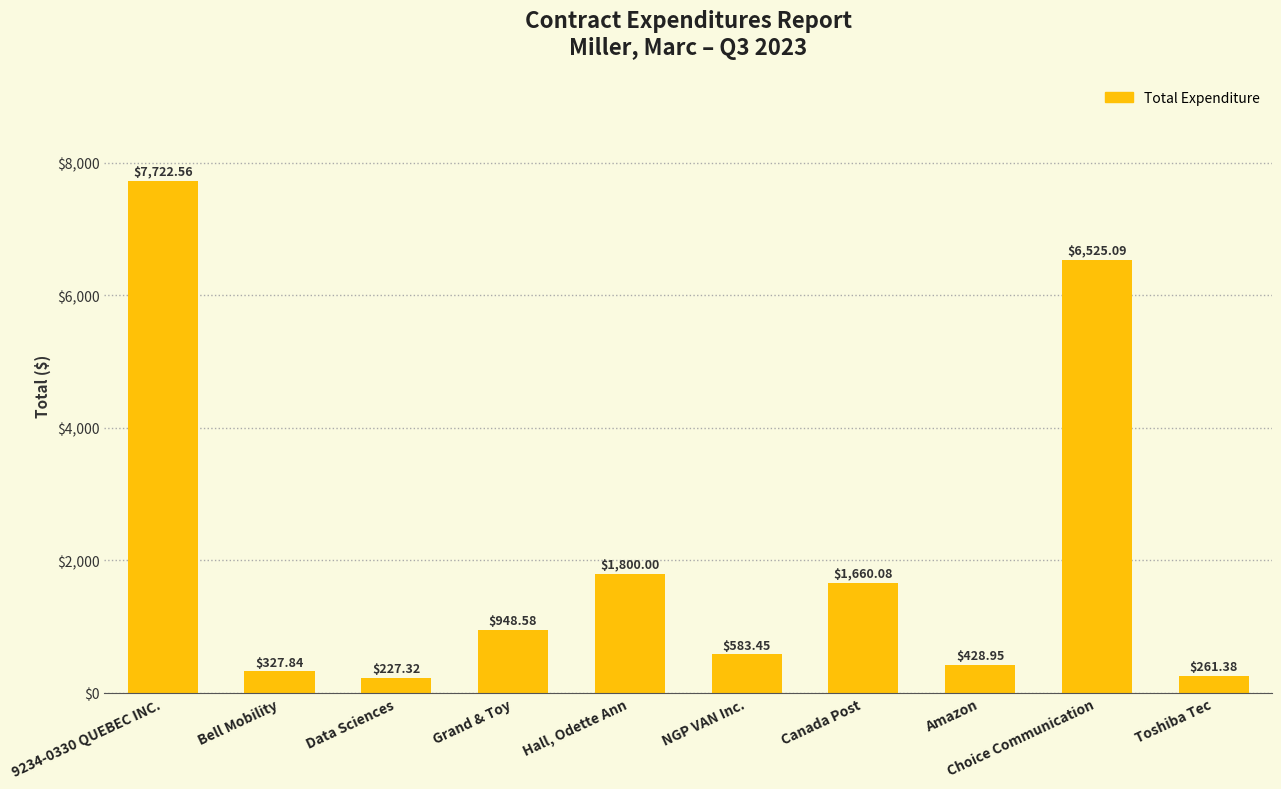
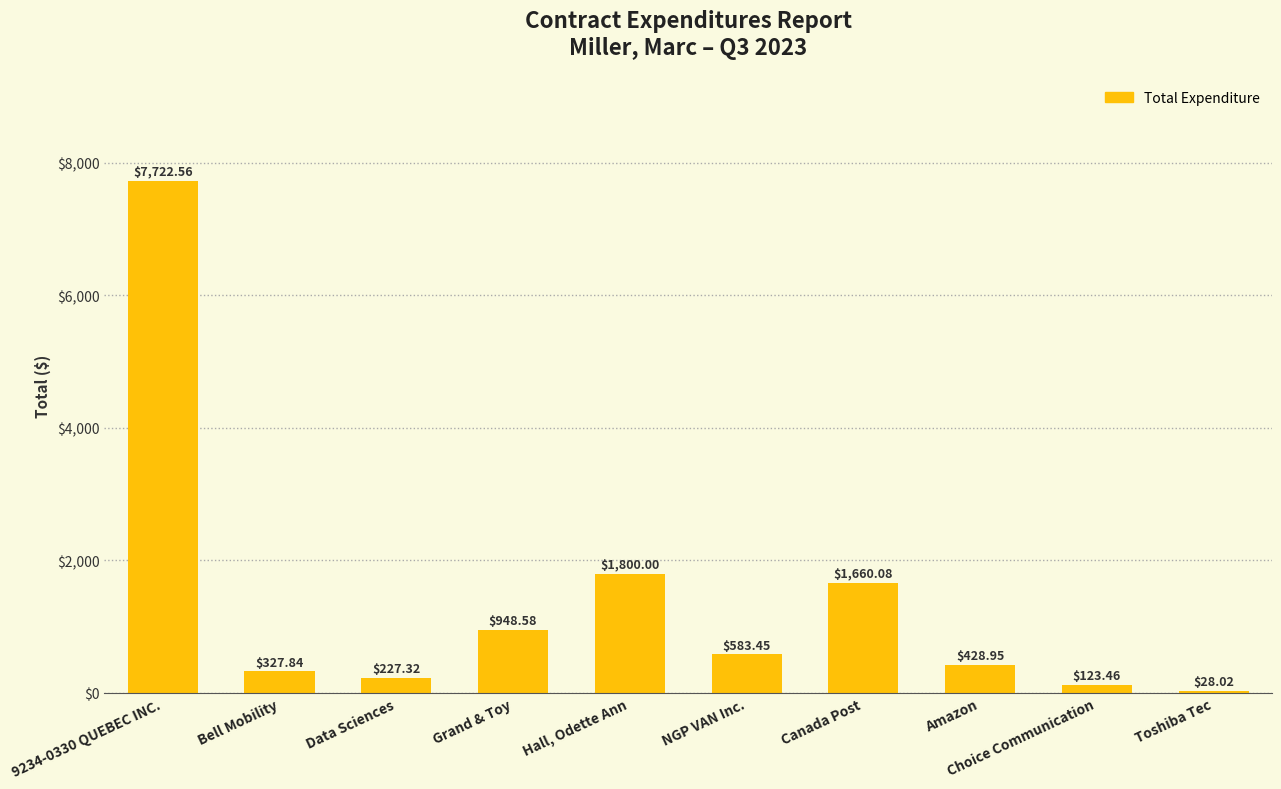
Choice Communication: $6,525.09 -> $123.46
Toshiba Tec: $261.38 -> $28.02
